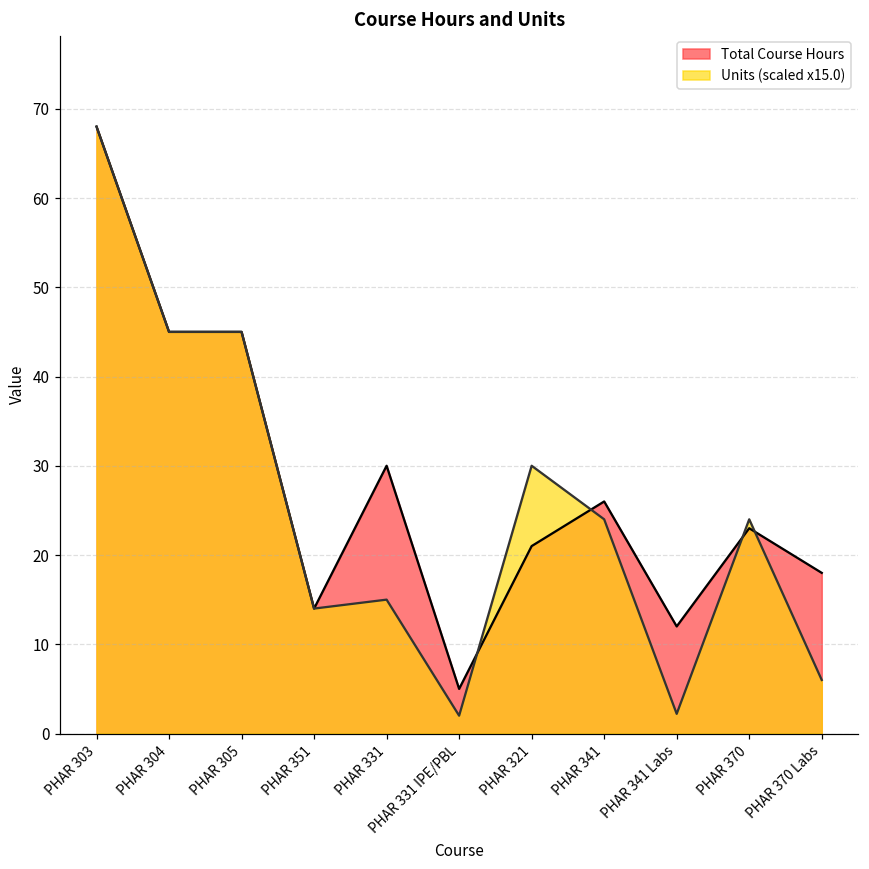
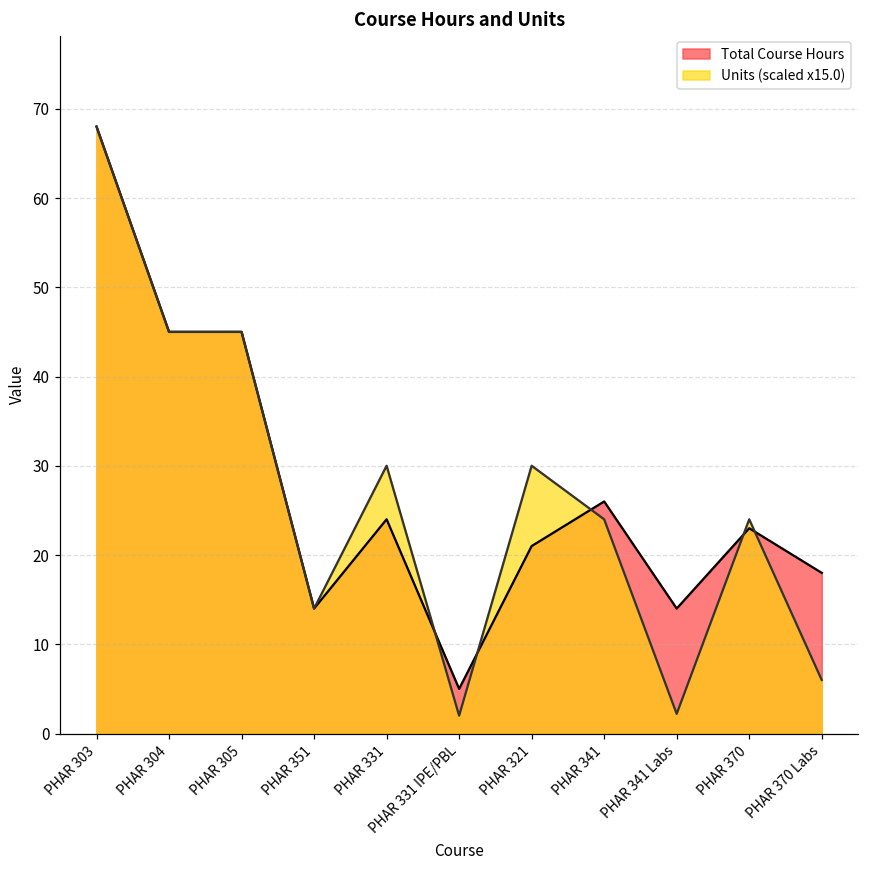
Total Course Hours, PHAR 331: 30 -> 24
Units (scaled x15.0), PHAR 331: 15 -> 30
Total Course Hours, PHAR 341 Labs: 12 -> 14
